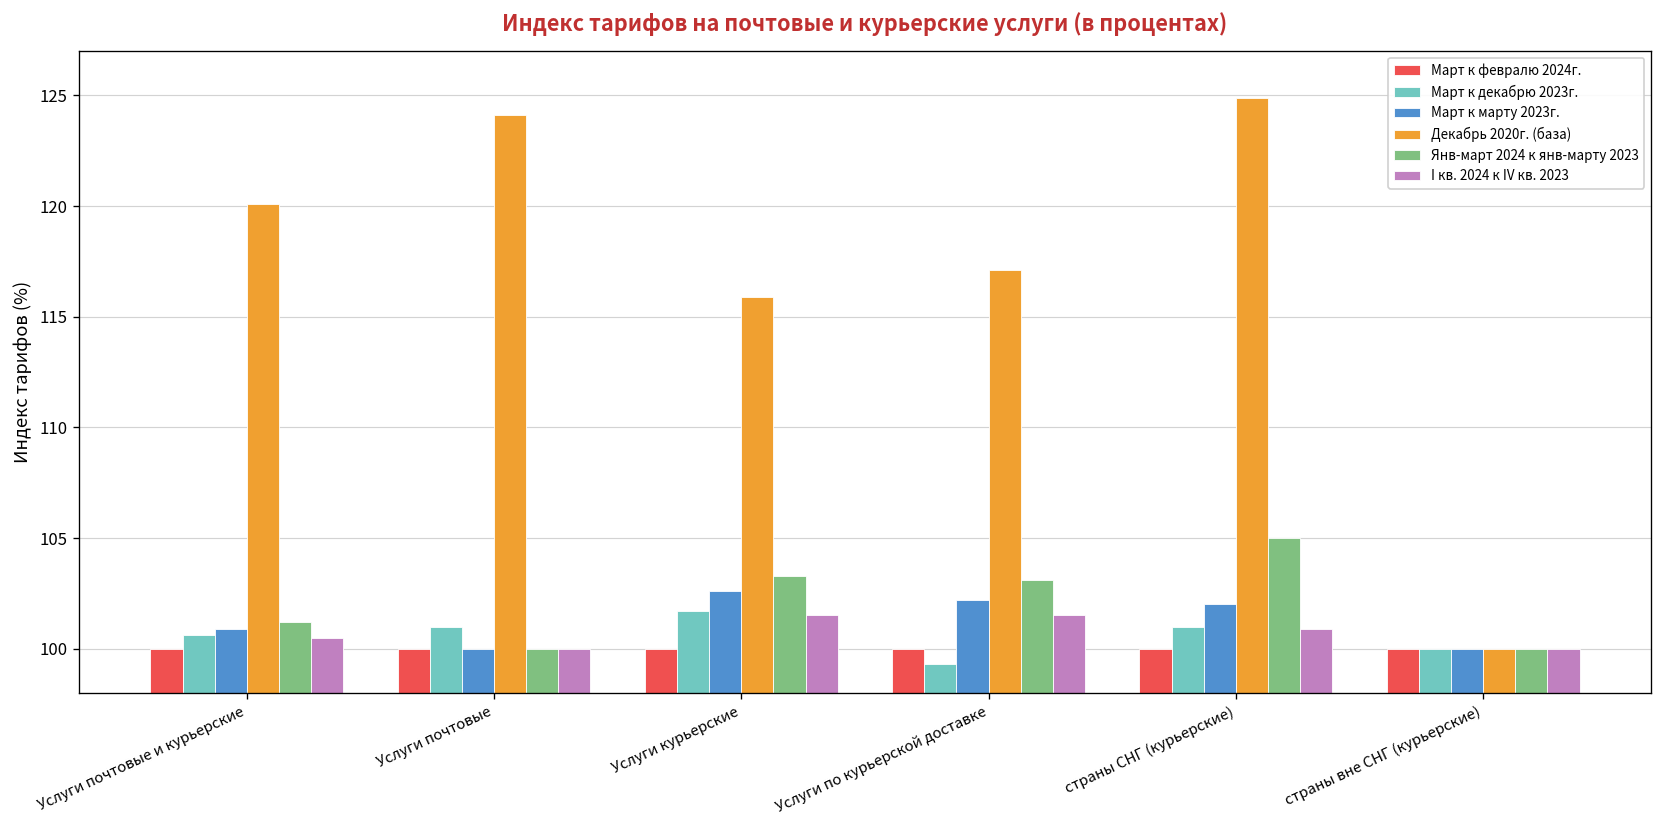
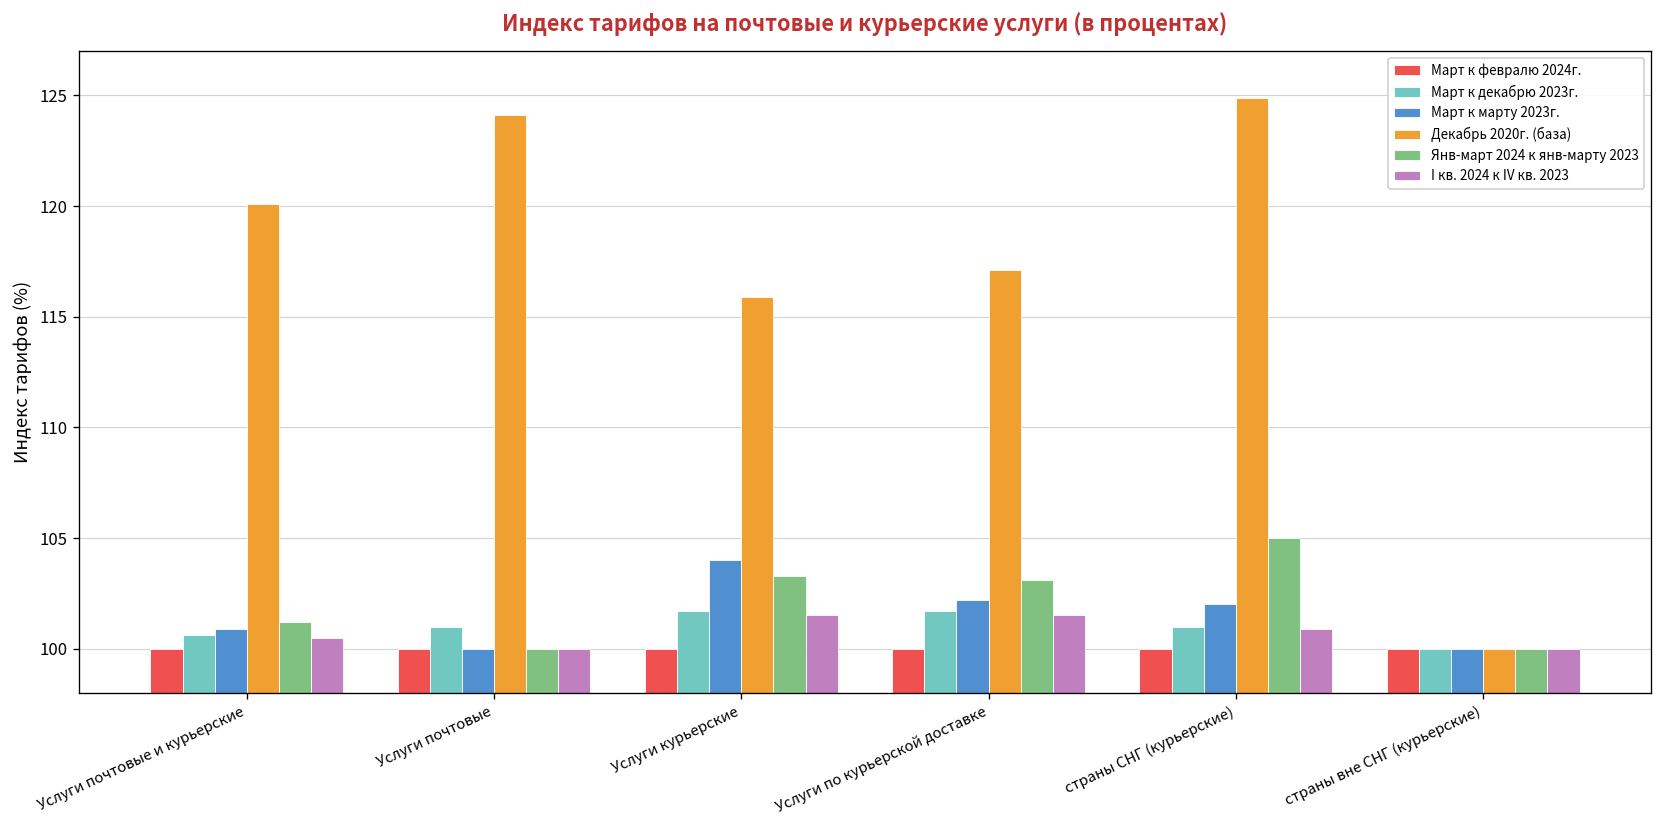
Март к марту 2023г., Услуги курьерские: 102.6 -> 104.0
Март к декабрю 2023г., Услуги по курьерской доставке: 99.3 -> 101.7
